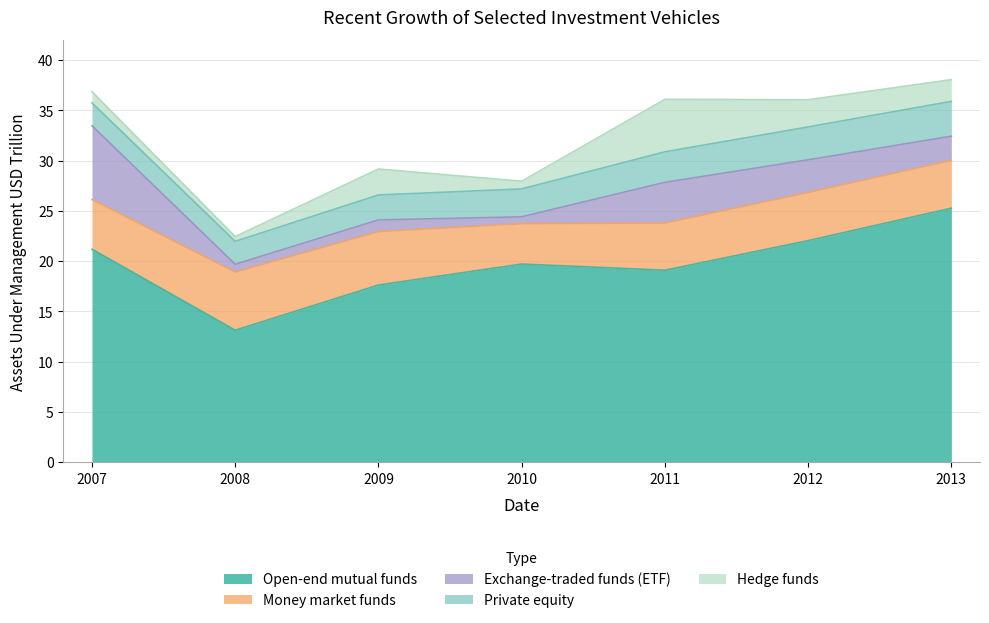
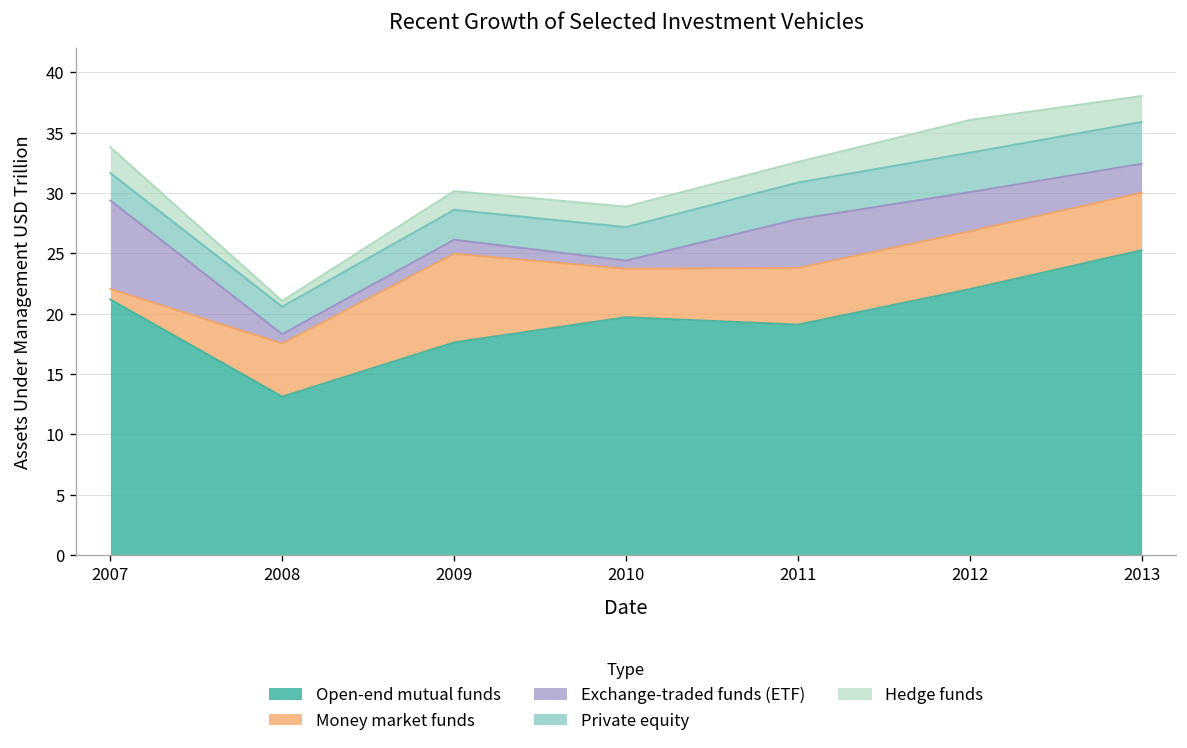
Money market funds, 2007: 4.9 -> 0.9
Hedge funds, 2007: 1.1 -> 2.1
Money market funds, 2008: 5.8 -> 4.4
Money market funds, 2009: 5.3 -> 7.3
Hedge funds, 2009: 2.6 -> 1.6
Hedge funds, 2010: 0.8 -> 1.7
Hedge funds, 2011: 5.2 -> 1.7
